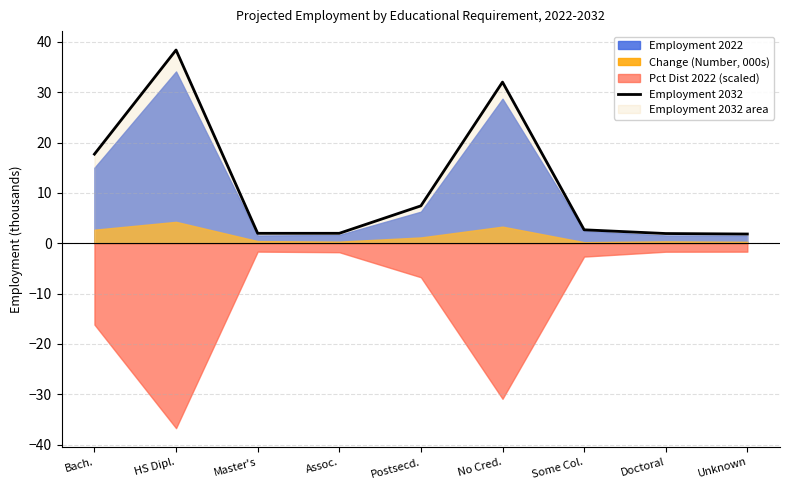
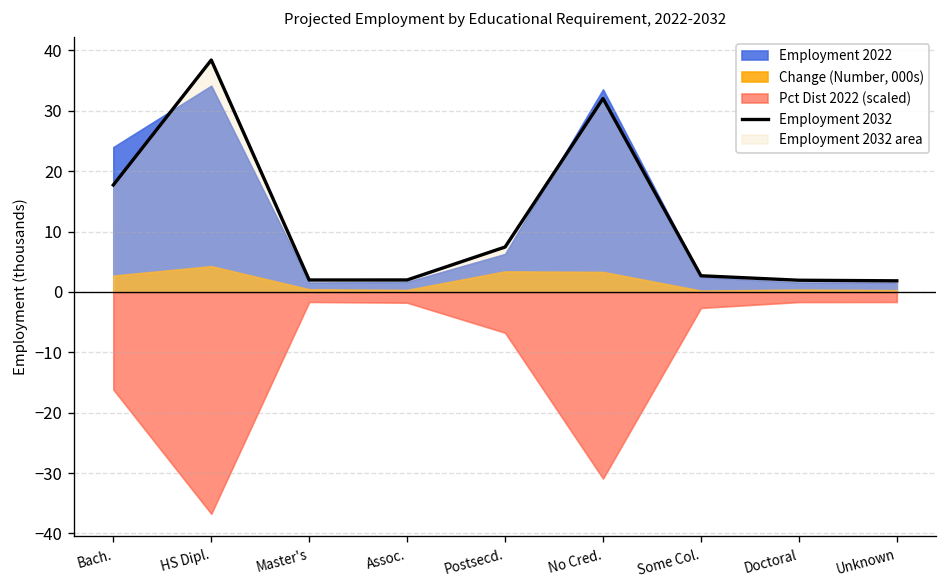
Employment 2022, Bach.: 15 -> 24
Change (Number, 000s), Postsecd.: 1 -> 3
Employment 2022, No Cred.: 29 -> 34
